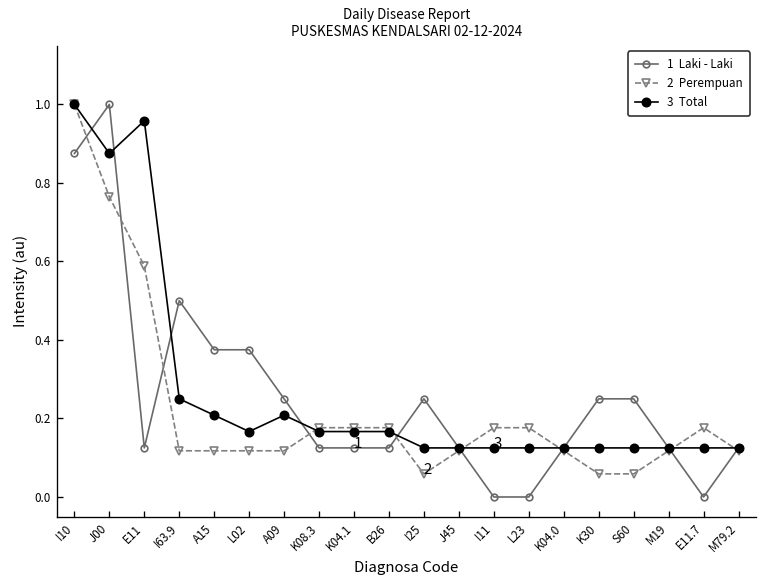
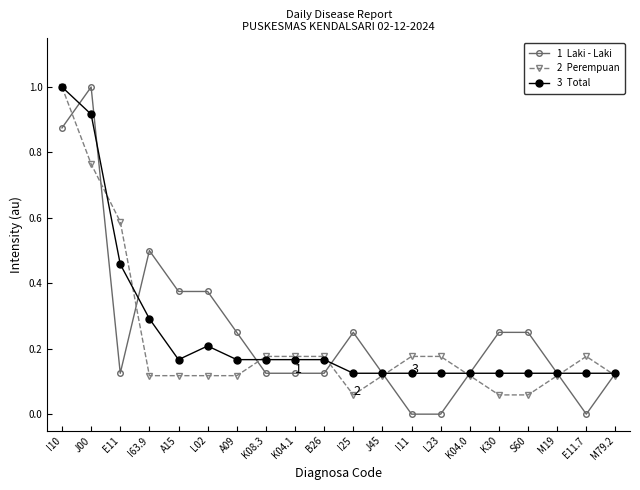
3 Total, J00: 0.88 -> 0.92
3 Total, E11: 0.96 -> 0.46
3 Total, I63.9: 0.25 -> 0.29
3 Total, A15: 0.21 -> 0.17
3 Total, L02: 0.17 -> 0.21
3 Total, A09: 0.21 -> 0.17
